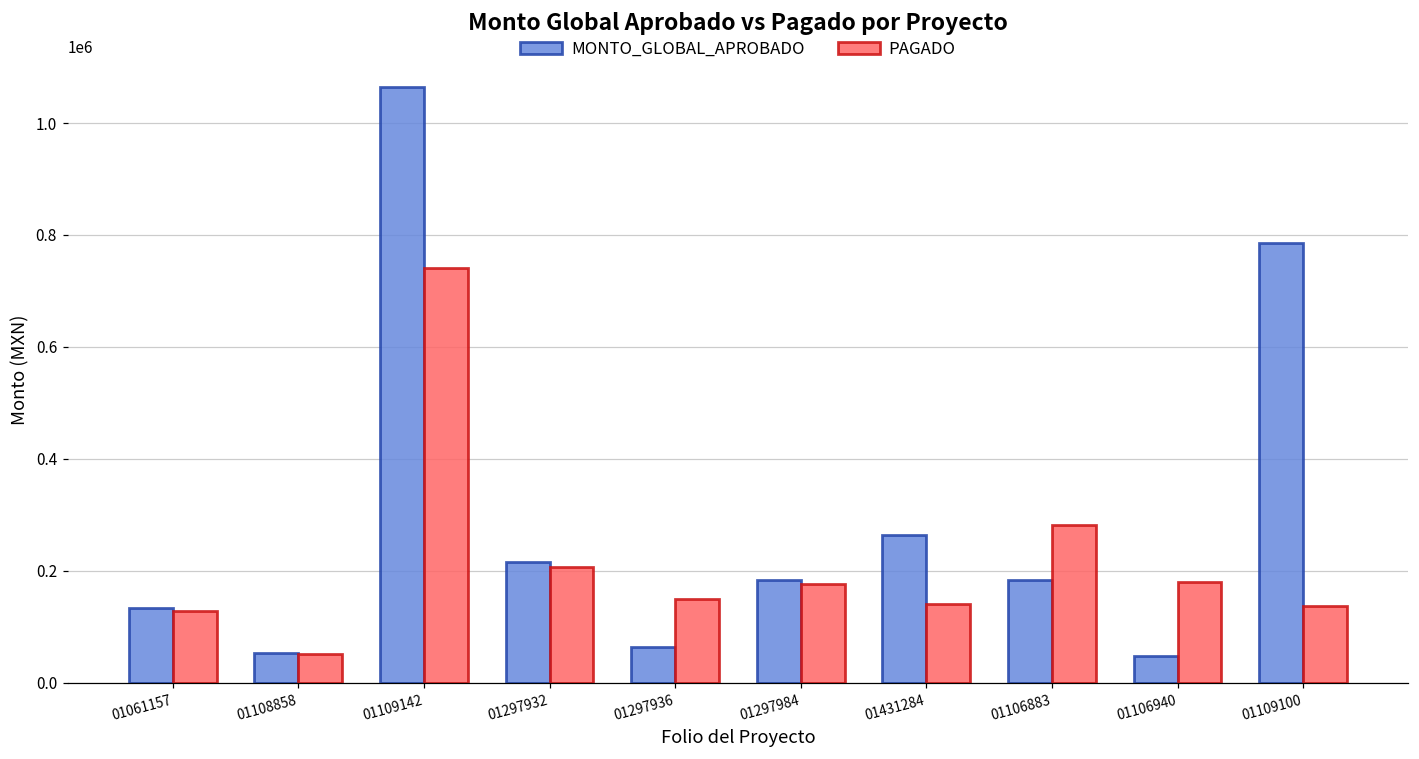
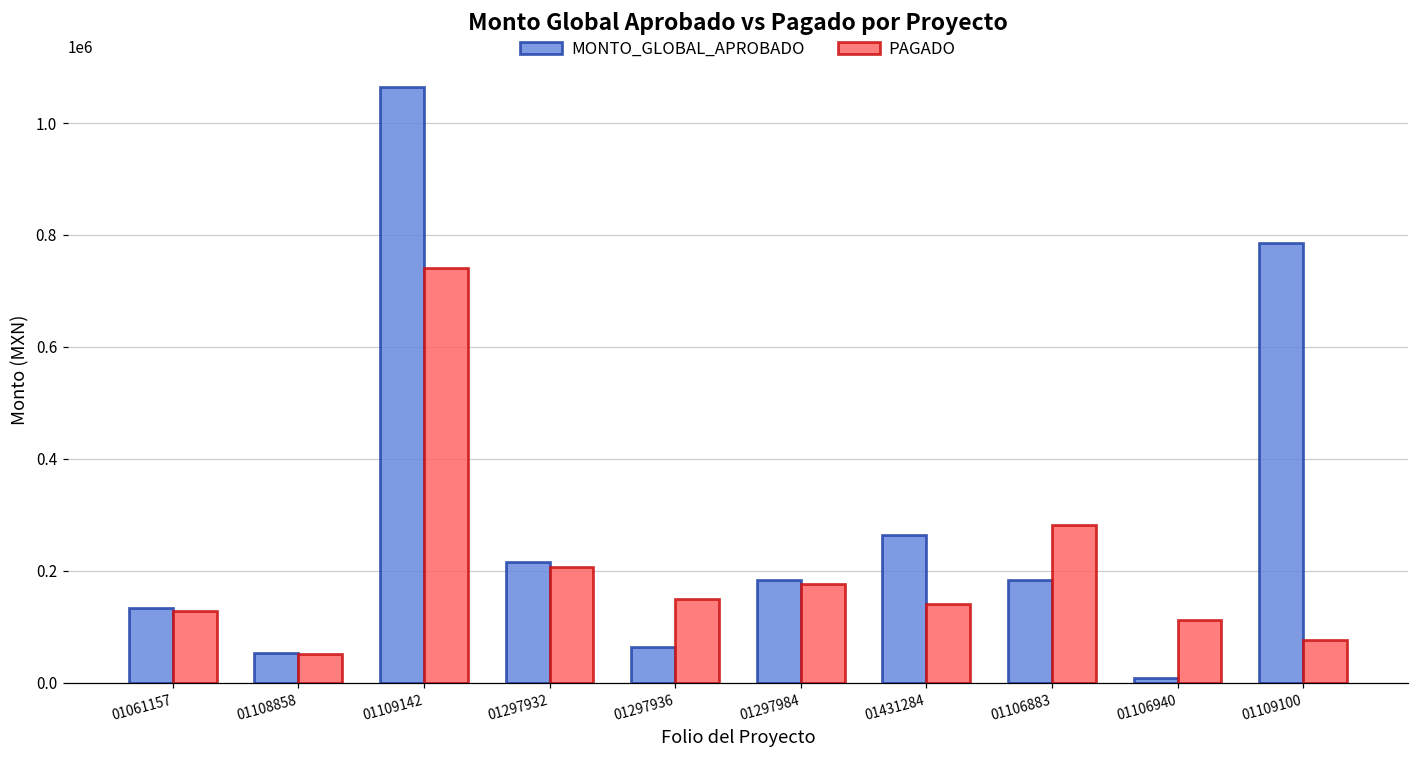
MONTO_GLOBAL_APROBADO, 01106940: 50000 -> 10000
PAGADO, 01106940: 180000 -> 110000
PAGADO, 01109100: 140000 -> 80000
